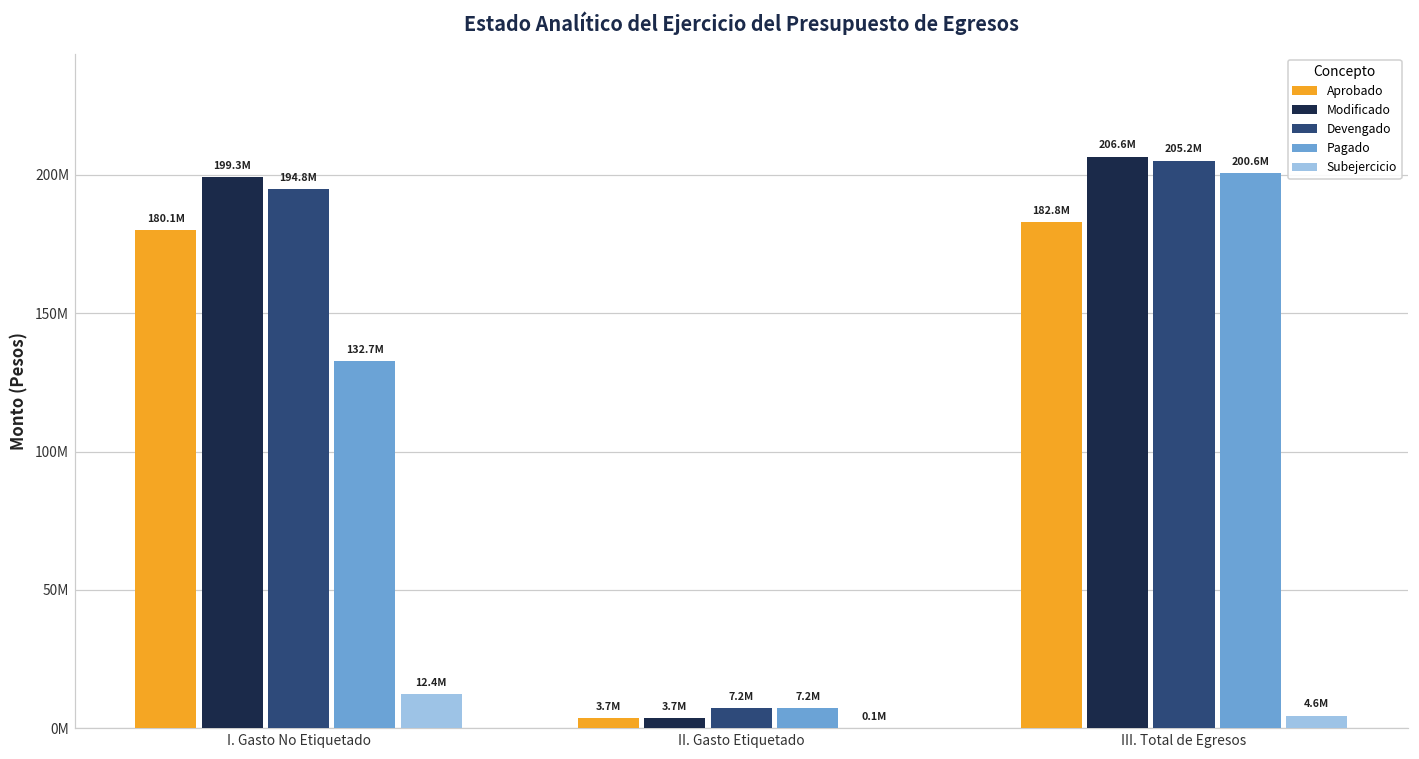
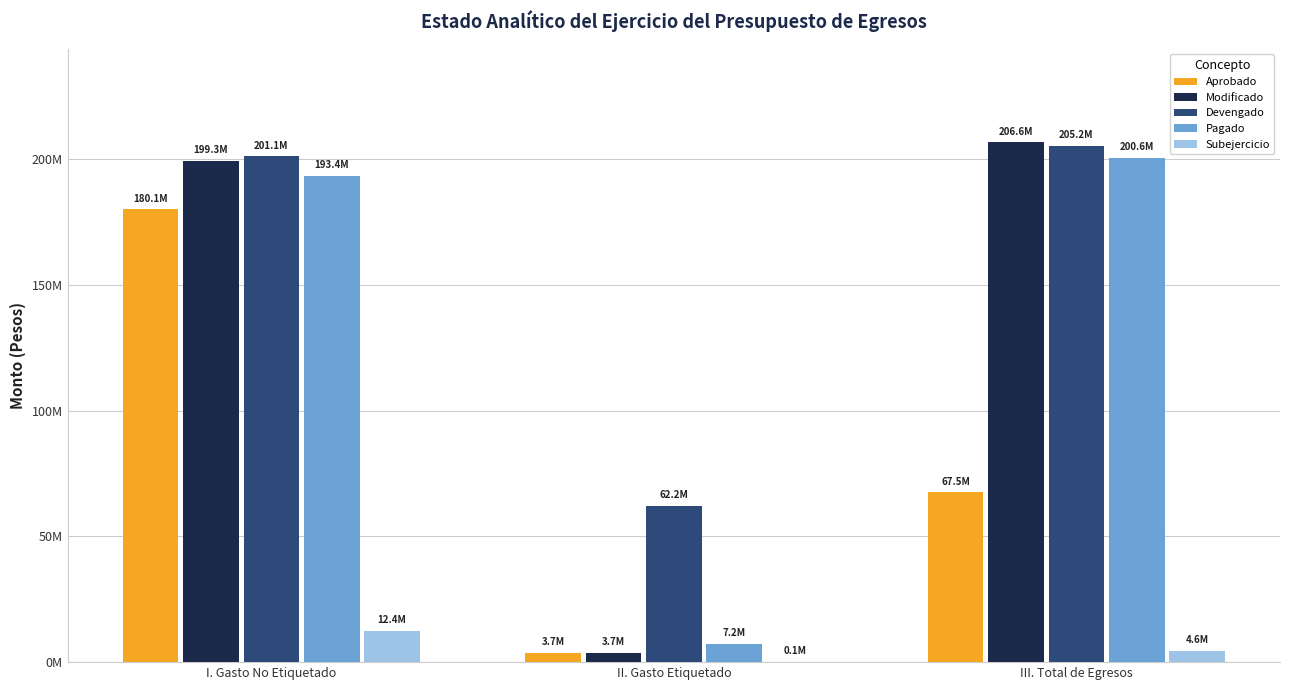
Devengado, I. Gasto No Etiquetado: 194.8M -> 201.1M
Pagado, I. Gasto No Etiquetado: 132.7M -> 193.4M
Devengado, II. Gasto Etiquetado: 7.2M -> 62.2M
Aprobado, III. Total de Egresos: 182.8M -> 67.5M
